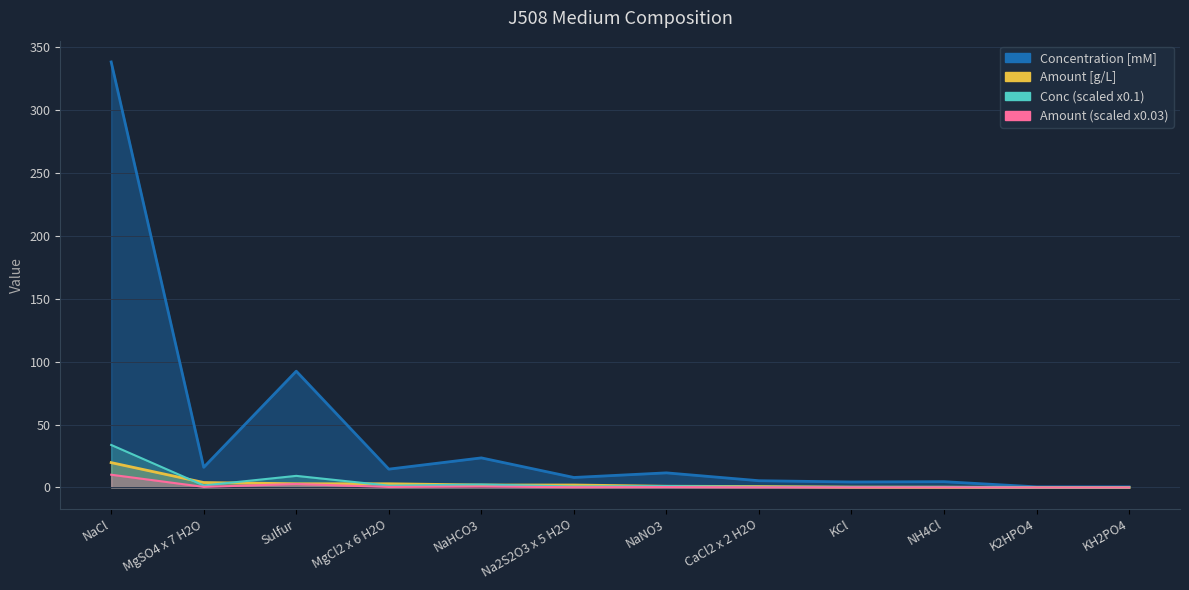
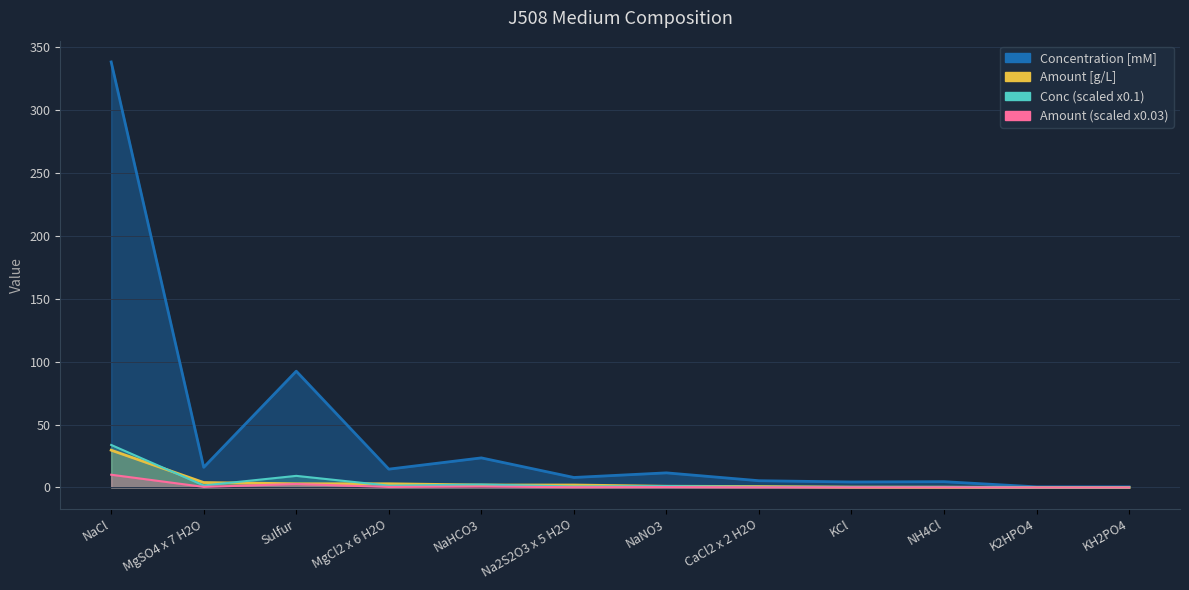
Amount [g/L], NaCl: 20 -> 30
